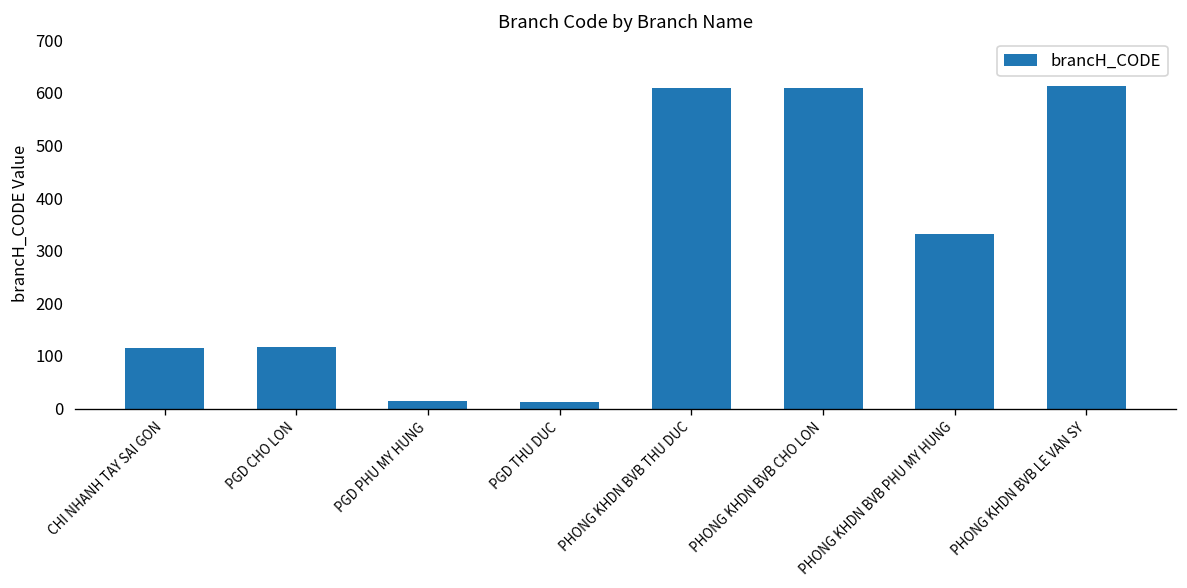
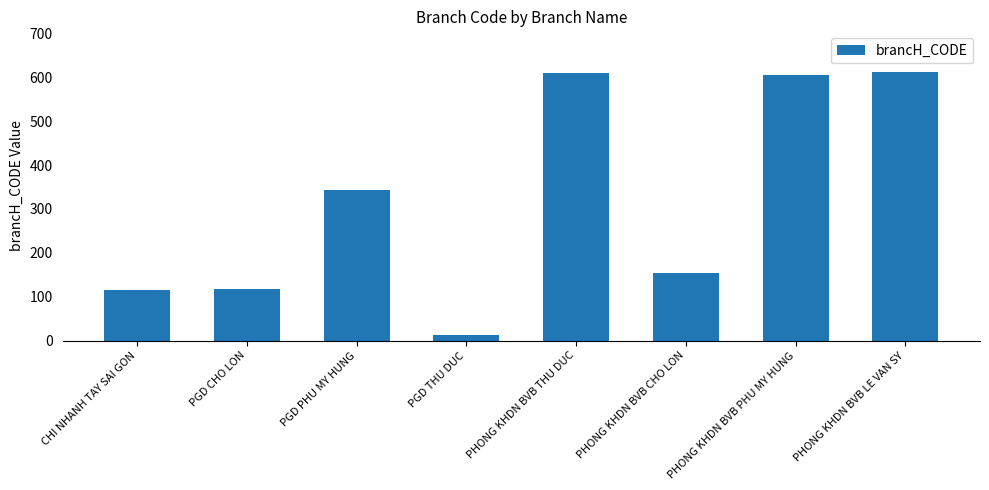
PGD PHU MY HUNG: 20 -> 340
PHONG KHDN BVB CHO LON: 610 -> 150
PHONG KHDN BVB PHU MY HUNG: 330 -> 610
